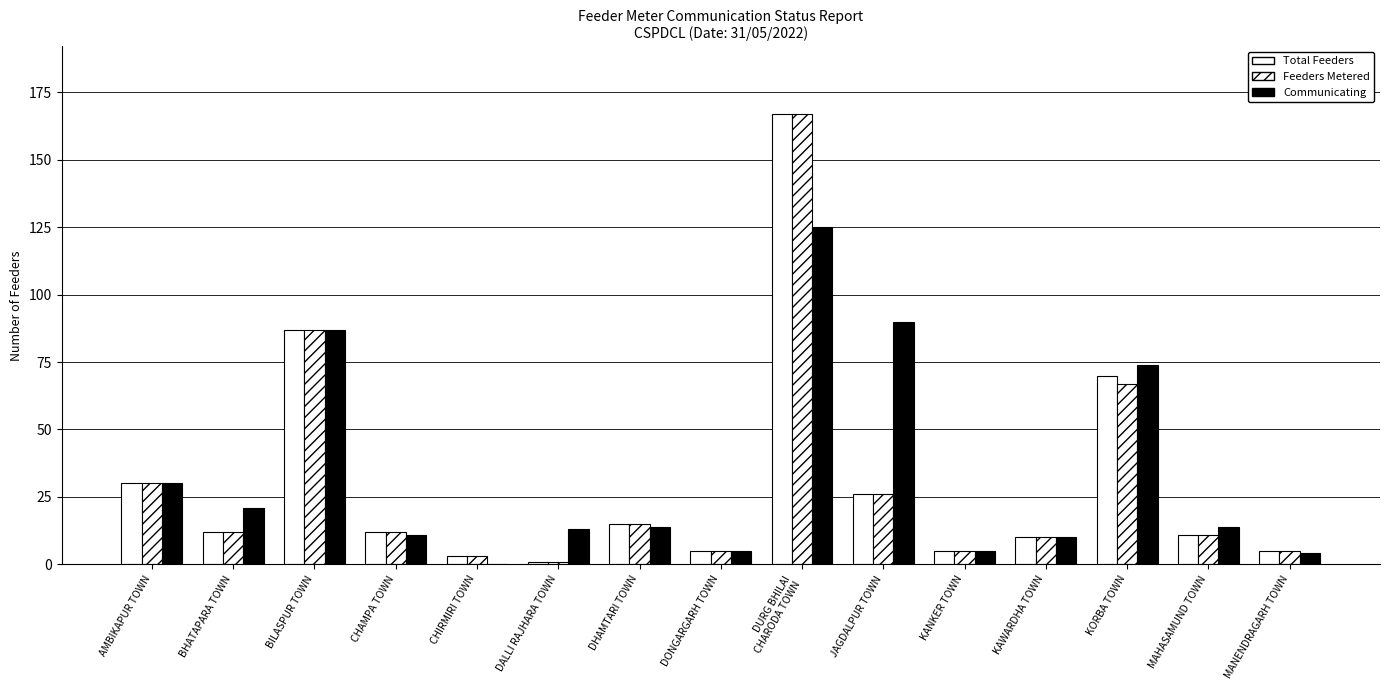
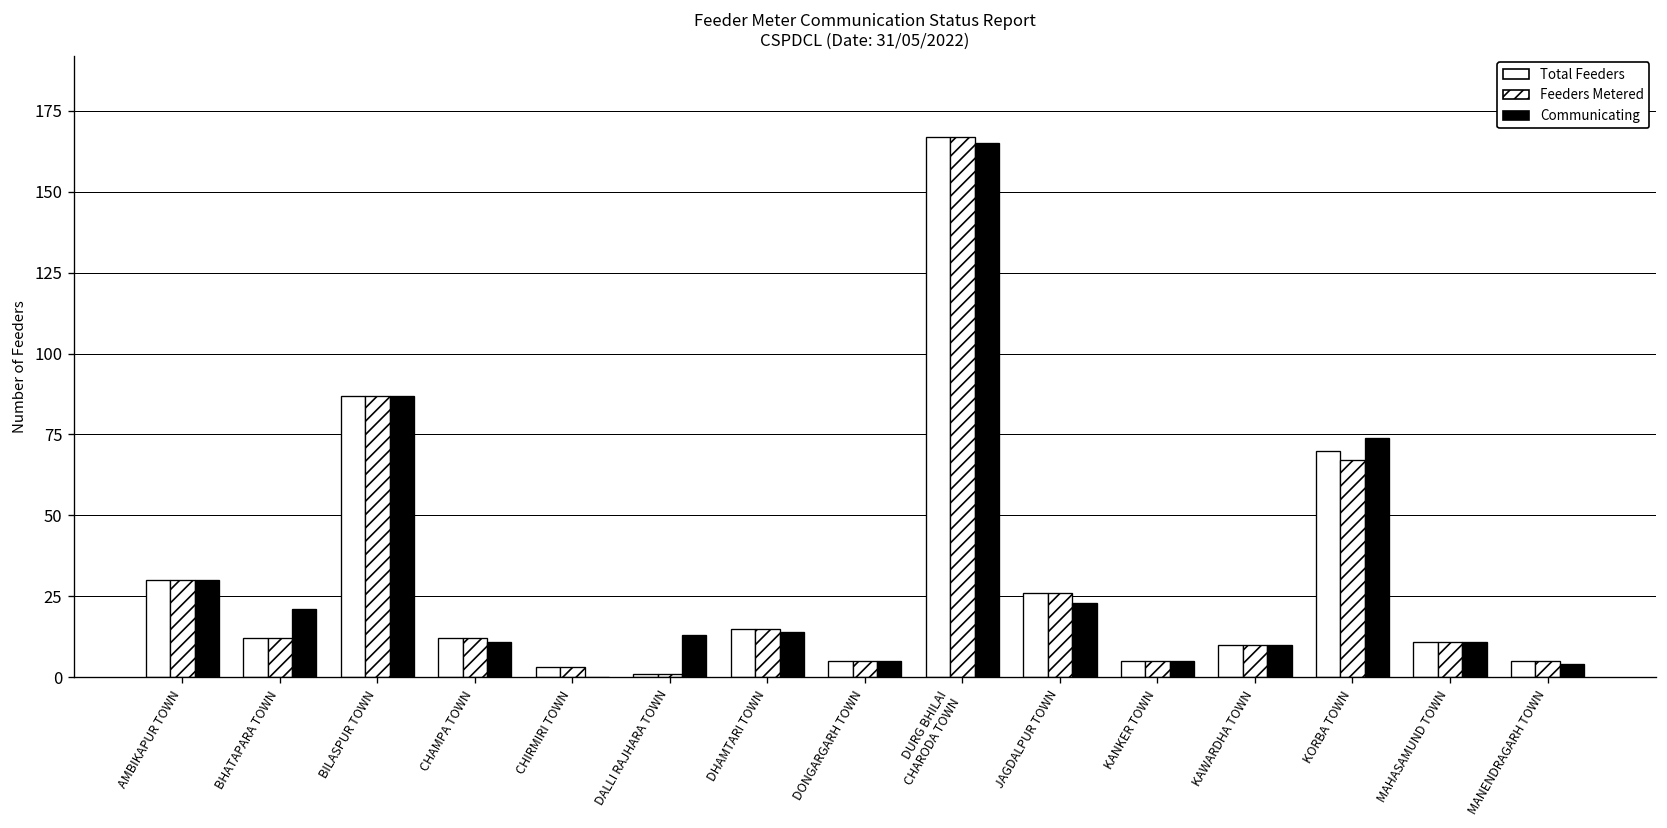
Communicating, DURG BHILAI CHARODA TOWN: 125 -> 165
Communicating, JAGDALPUR TOWN: 90 -> 23
Communicating, MAHASAMUND TOWN: 14 -> 11
